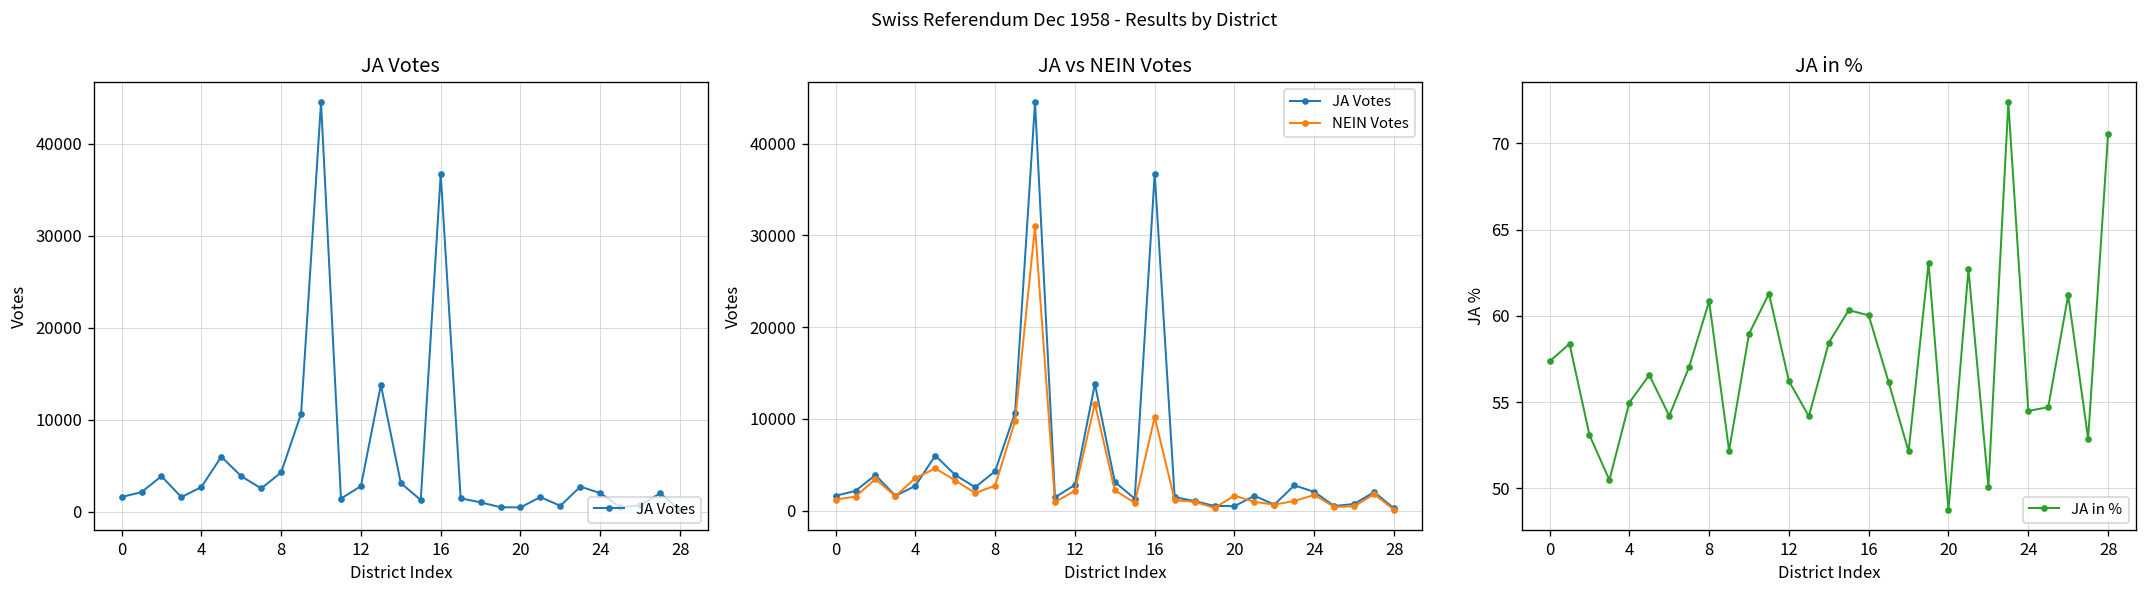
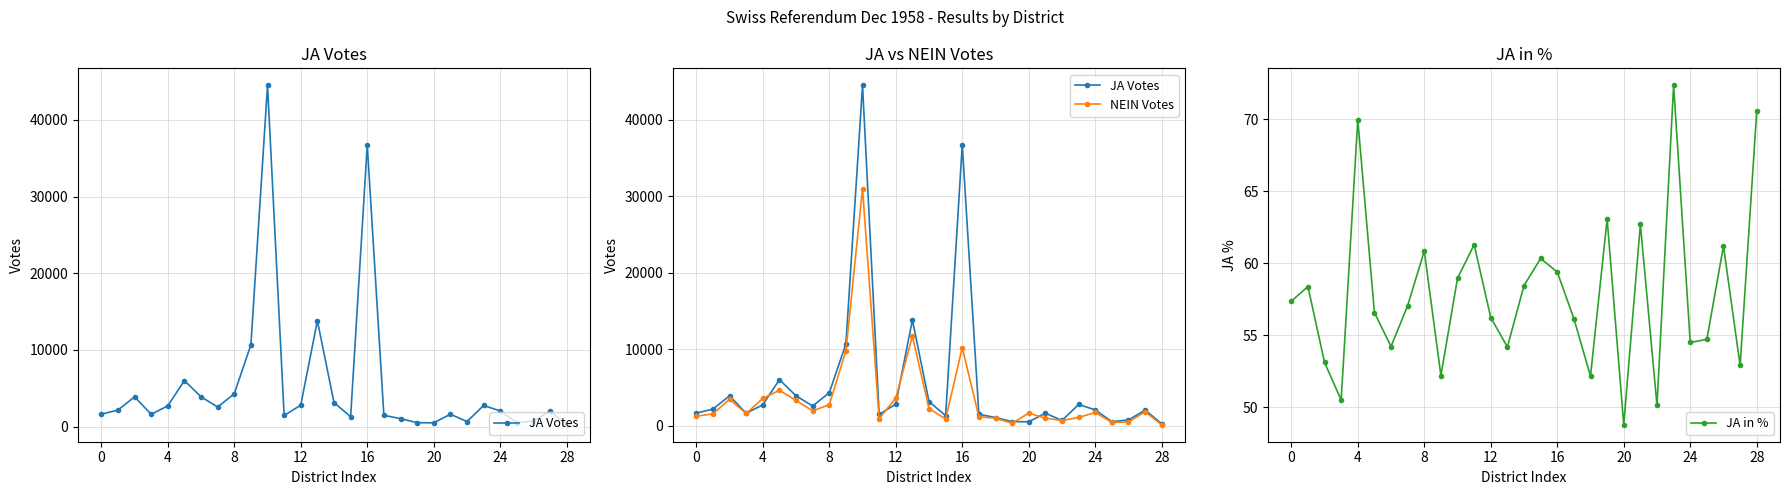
JA vs NEIN Votes, NEIN Votes, 12: 2000 -> 4000
JA in %, 4: 55.0 -> 70.0
JA in %, 16: 60.0 -> 59.4
